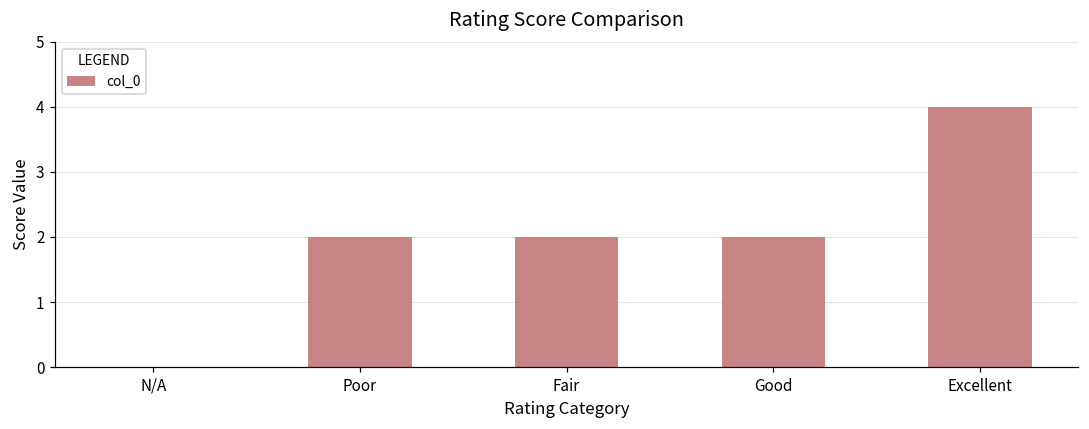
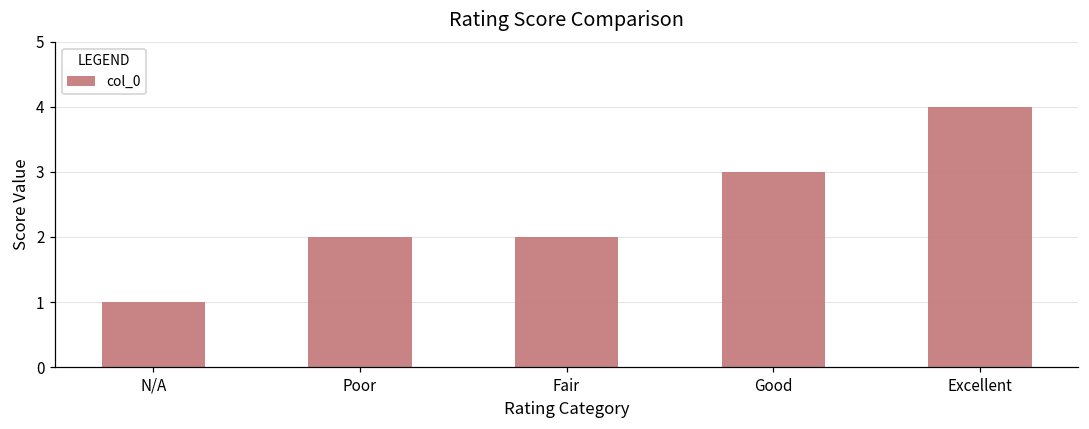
N/A: 0 -> 1
Good: 2 -> 3
